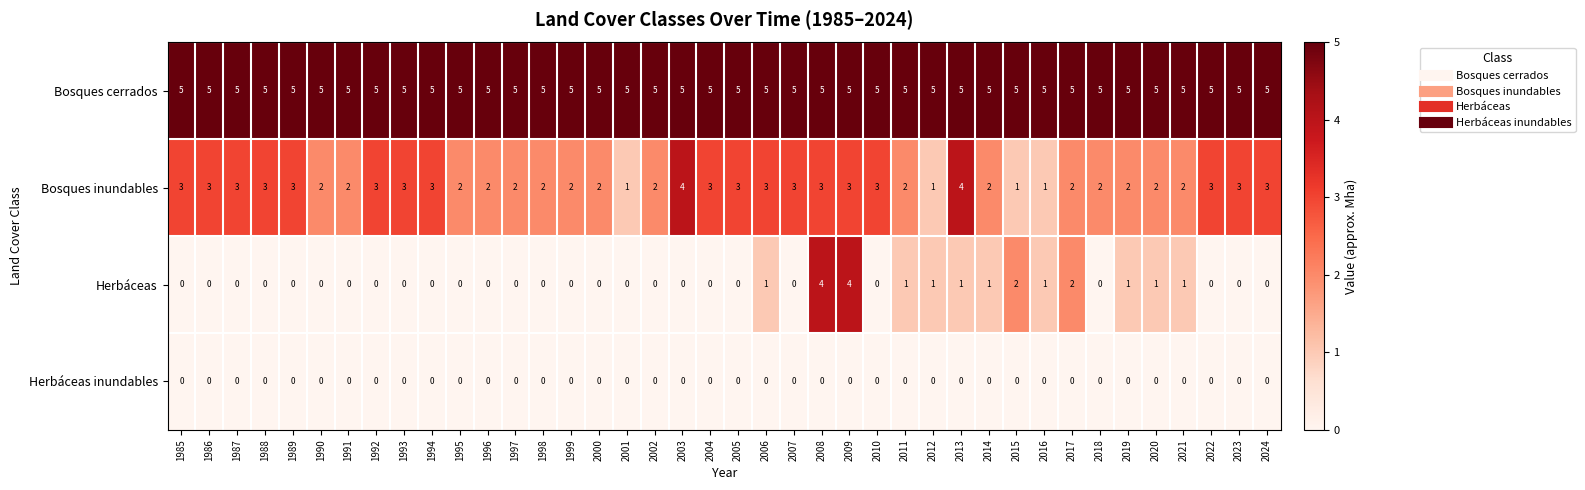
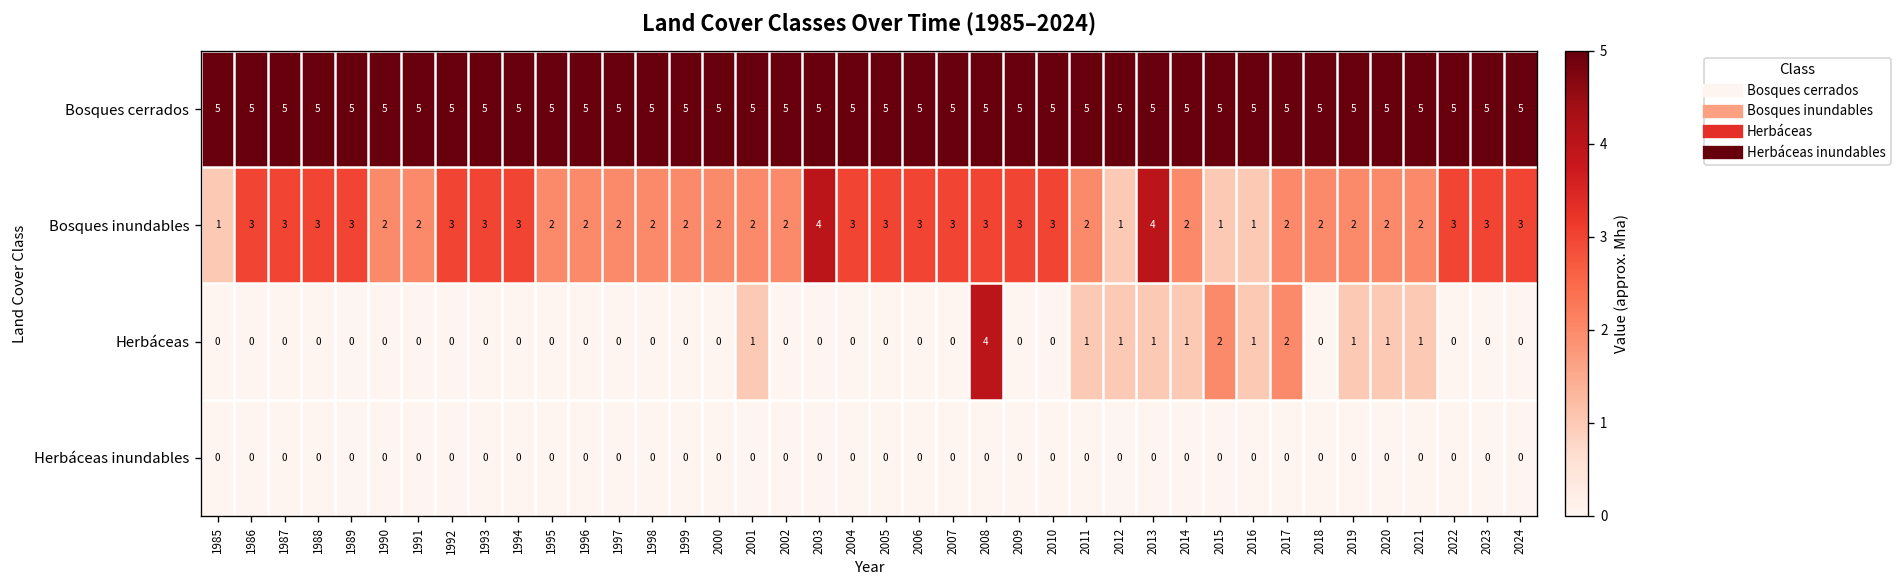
Bosques inundables, 1985: 3 -> 1
Bosques inundables, 2001: 1 -> 2
Herbáceas, 2001: 0 -> 1
Herbáceas, 2006: 1 -> 0
Herbáceas, 2009: 4 -> 0
